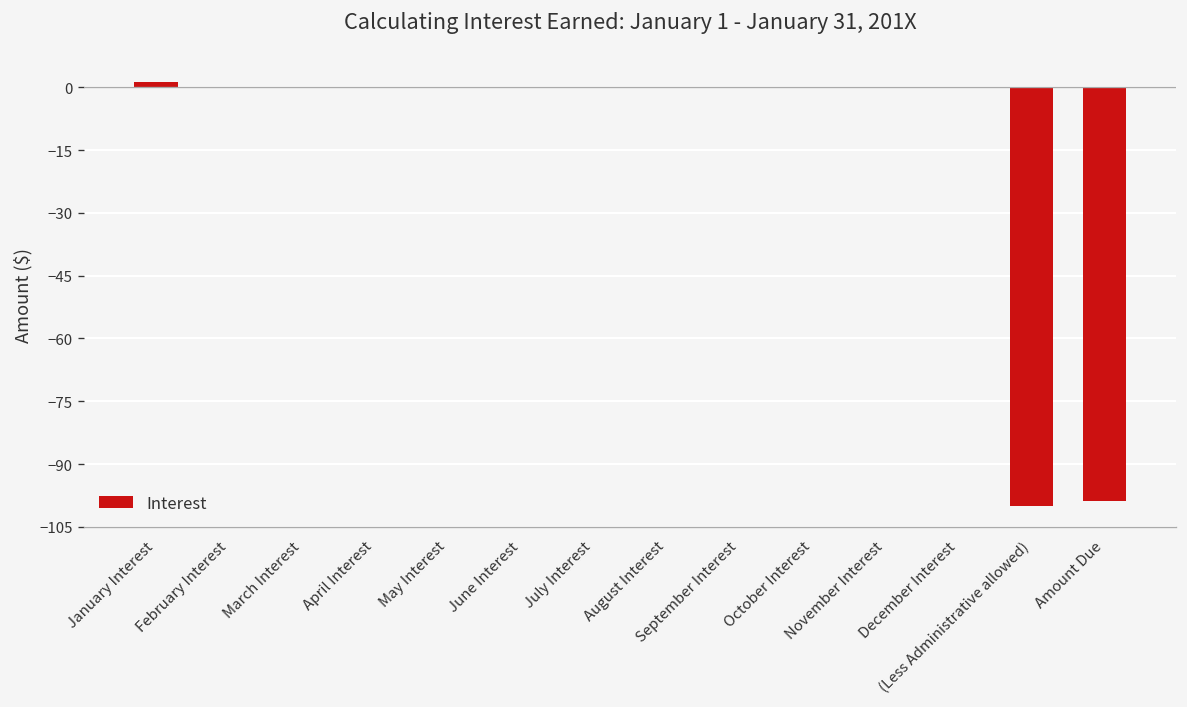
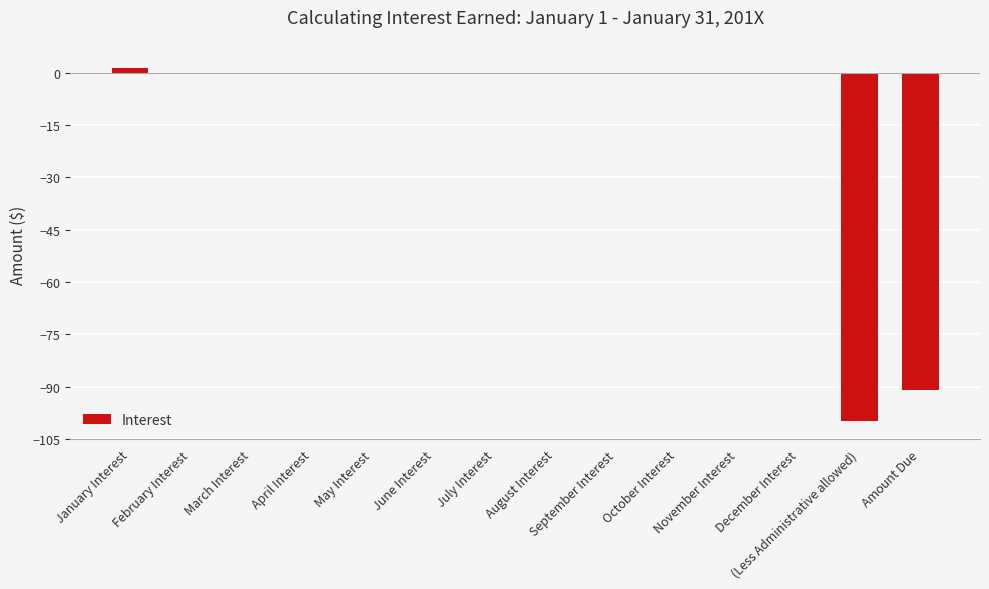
Amount Due: -99 -> -91
